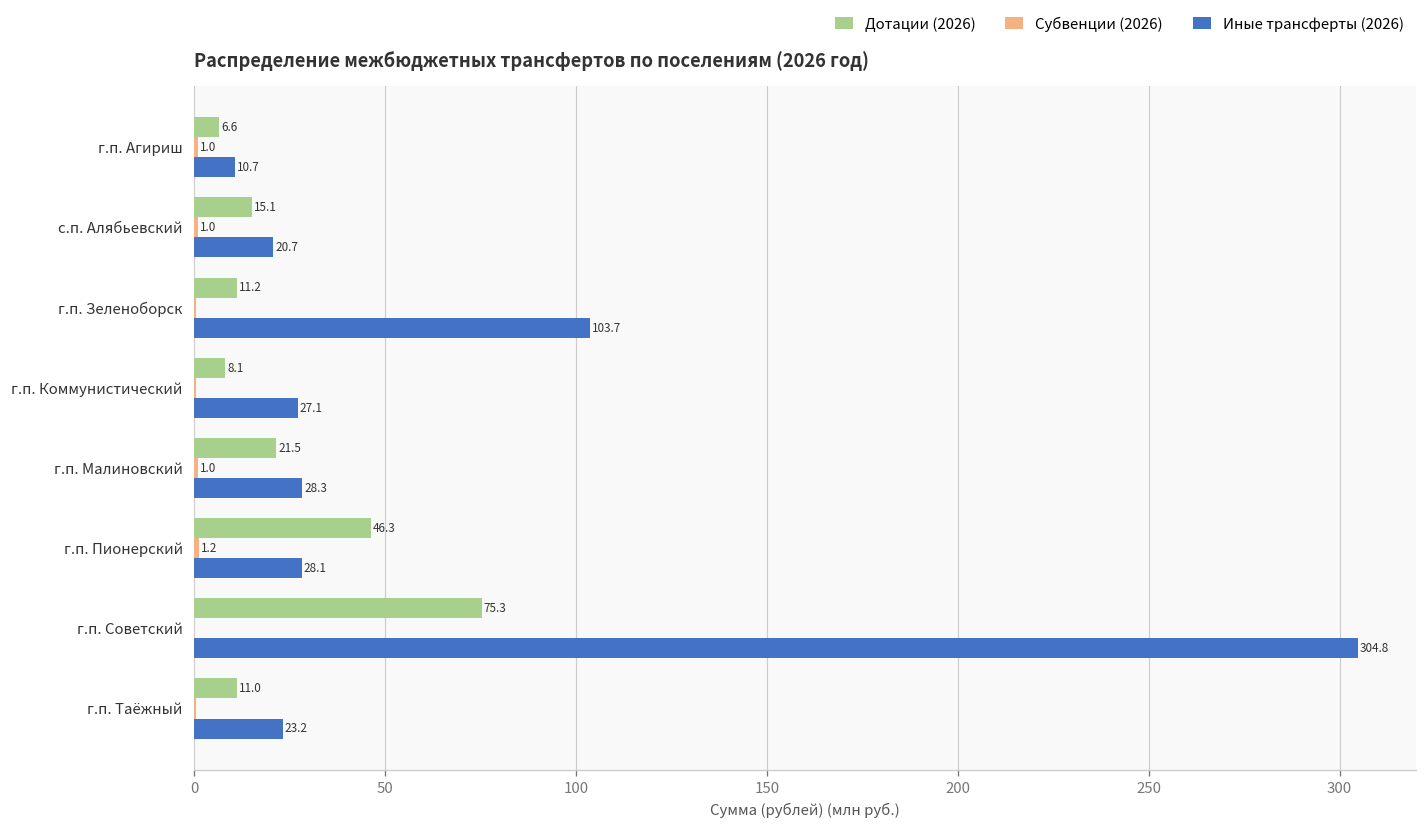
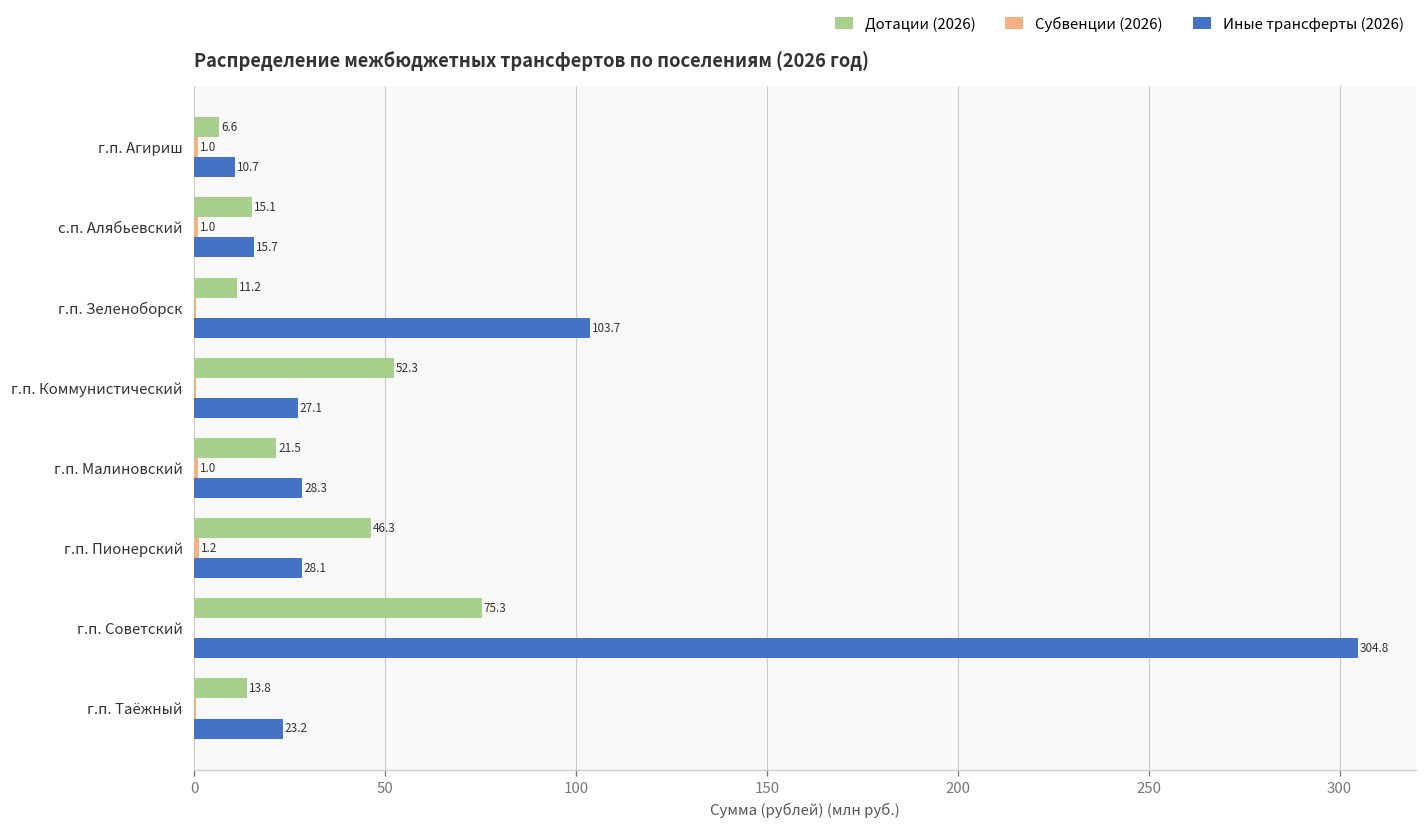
Иные трансферты (2026), с.п. Алябьевский: 20.7 -> 15.7
Дотации (2026), г.п. Коммунистический: 8.1 -> 52.3
Дотации (2026), г.п. Таёжный: 11.0 -> 13.8
